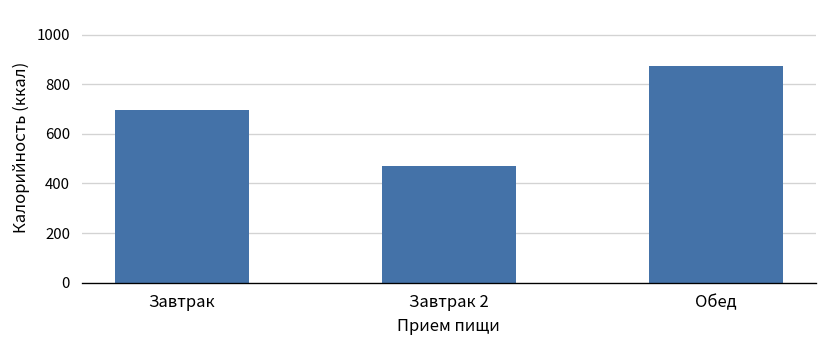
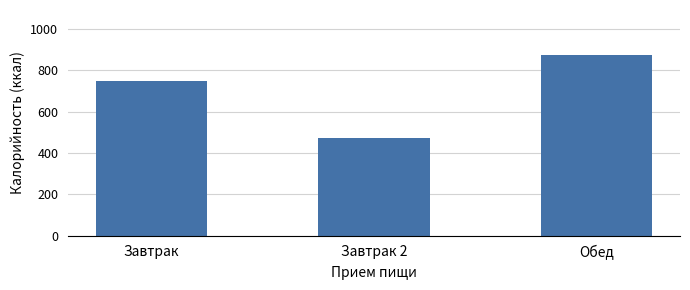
Завтрак: 700 -> 750
